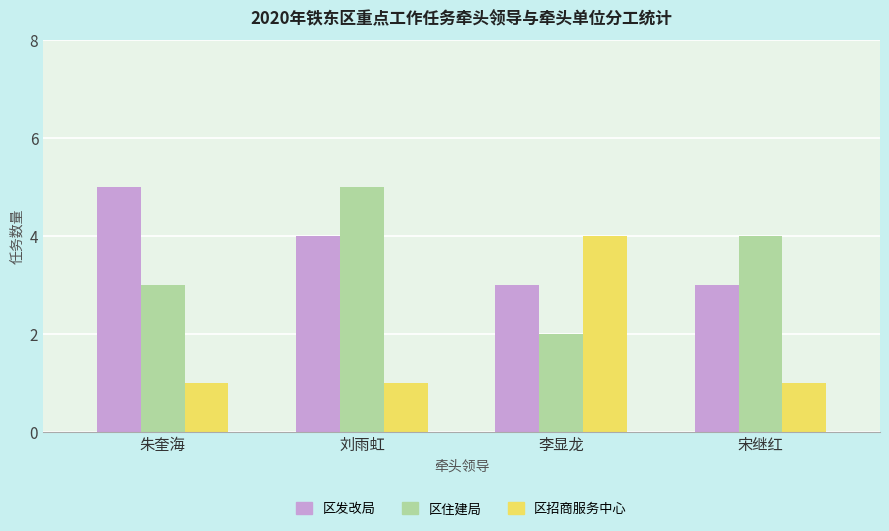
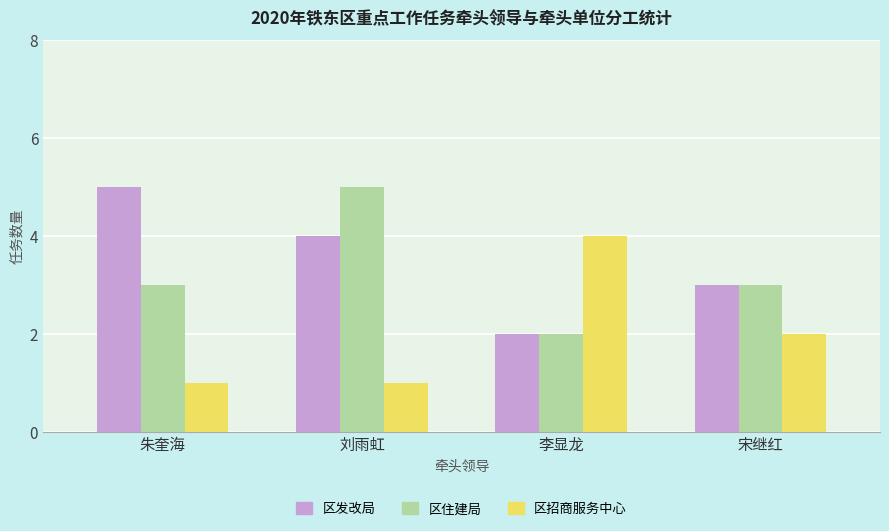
区发改局, 李显龙: 3 -> 2
区住建局, 宋继红: 4 -> 3
区招商服务中心, 宋继红: 1 -> 2
